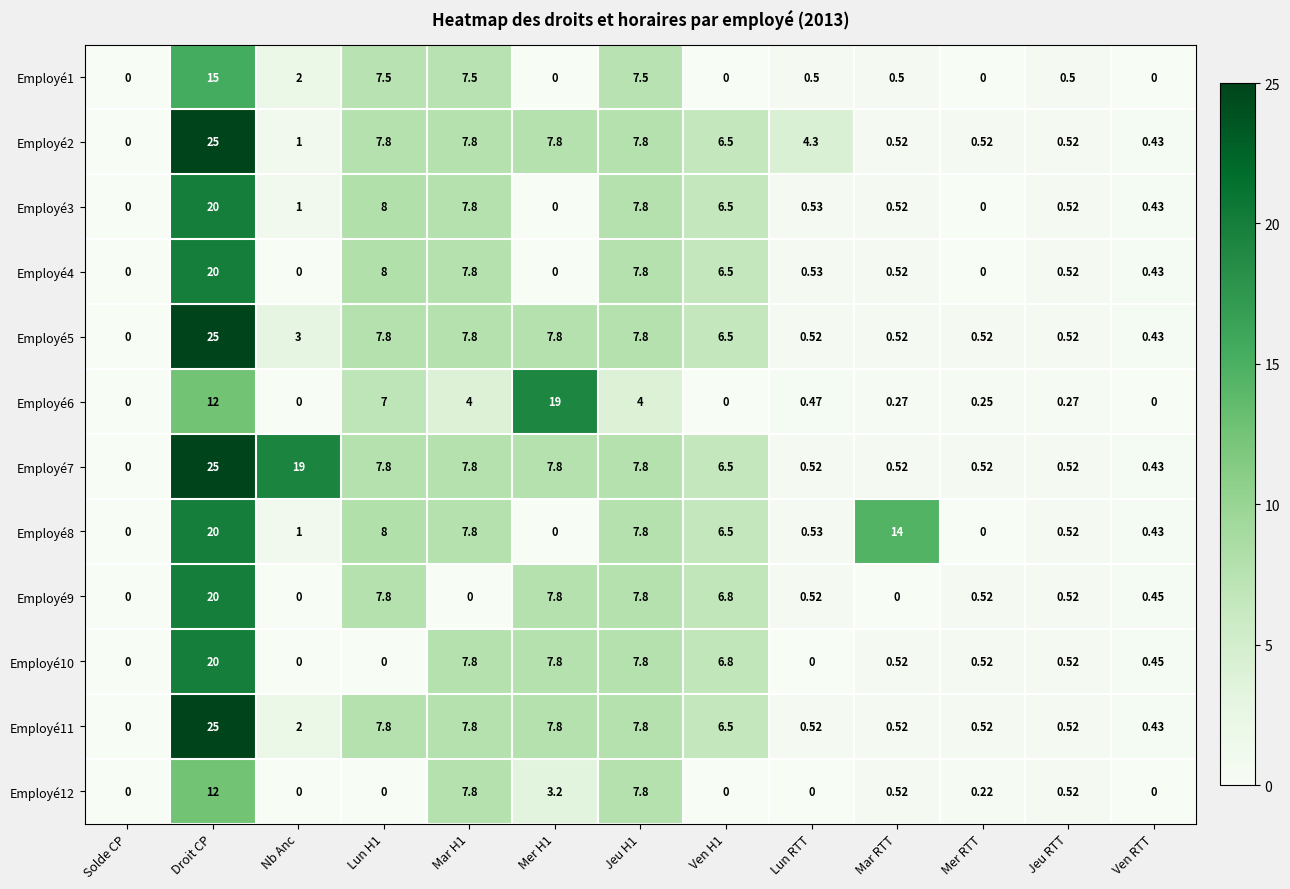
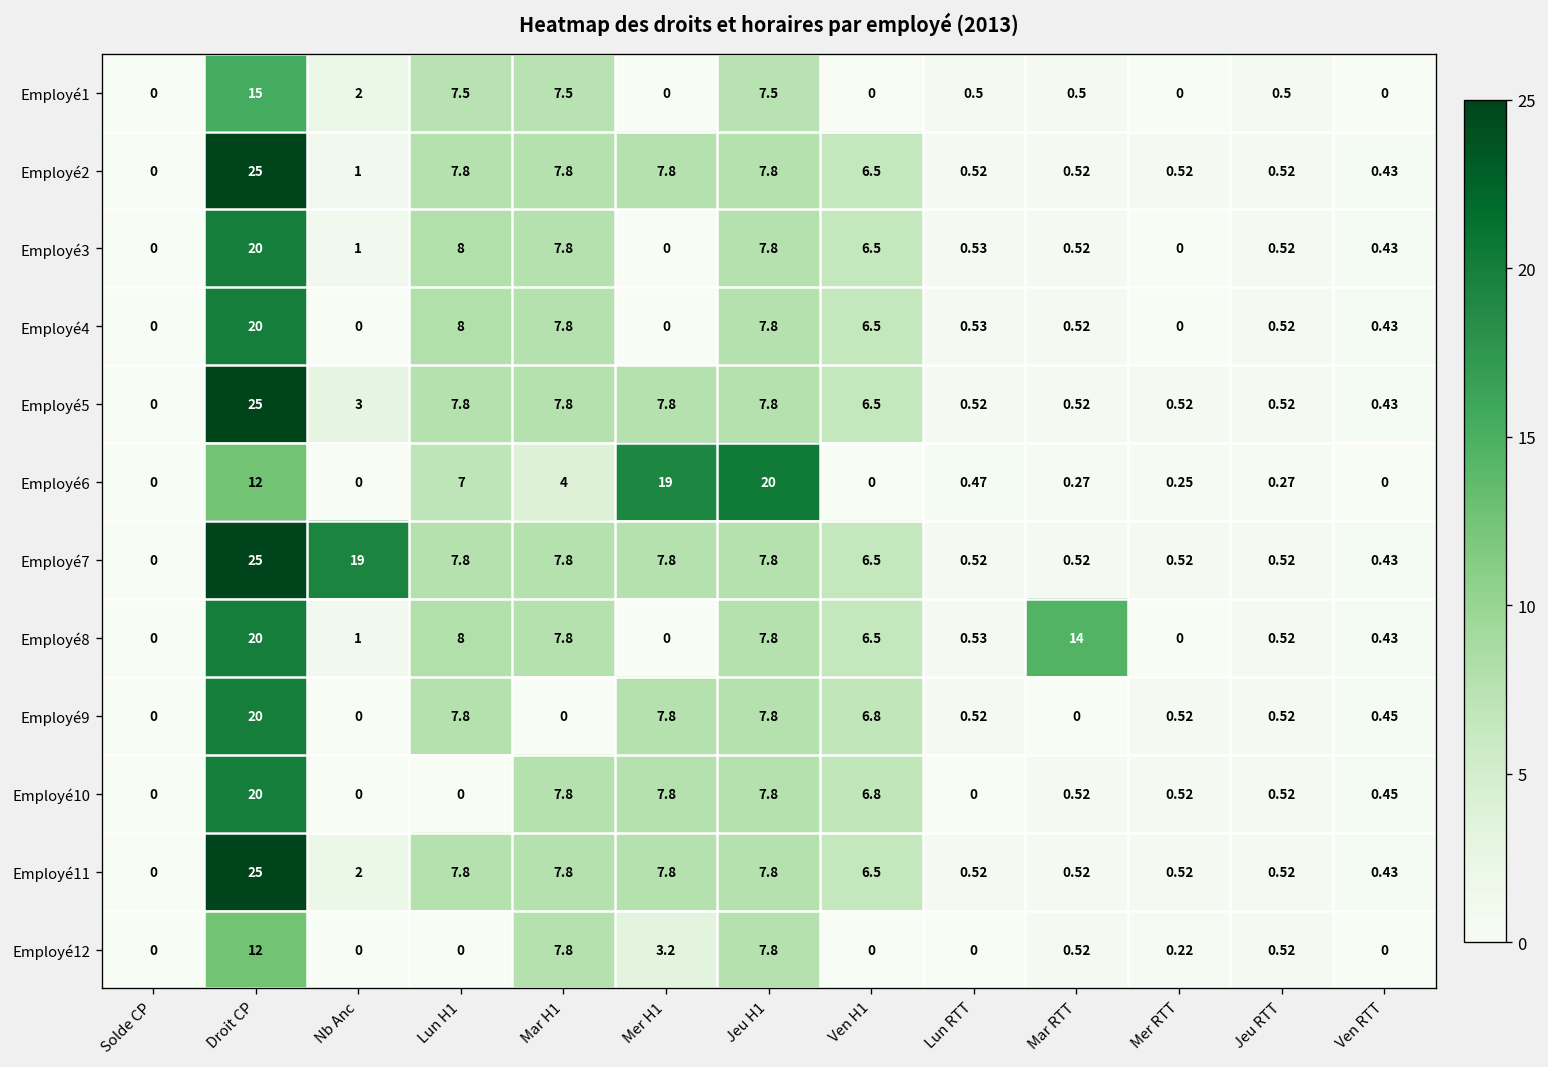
Employé2, Lun RTT: 4.3 -> 0.52
Employé6, Jeu H1: 4 -> 20
